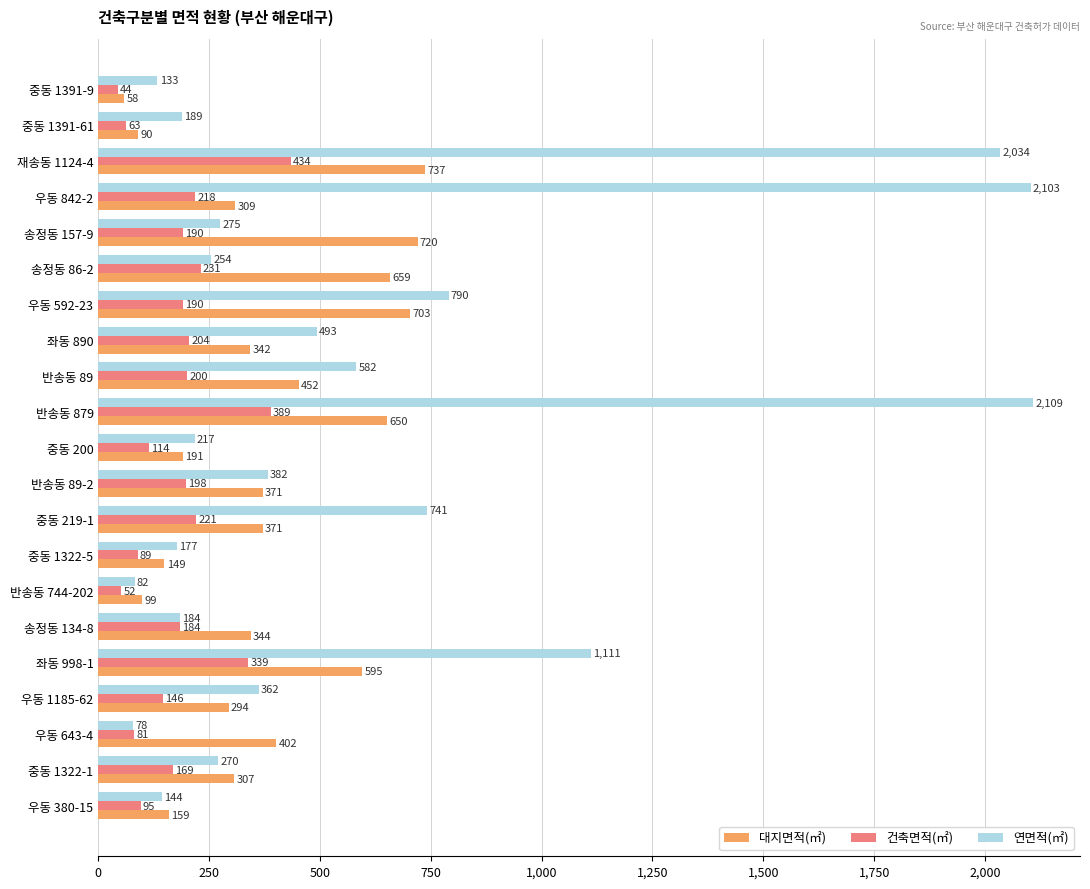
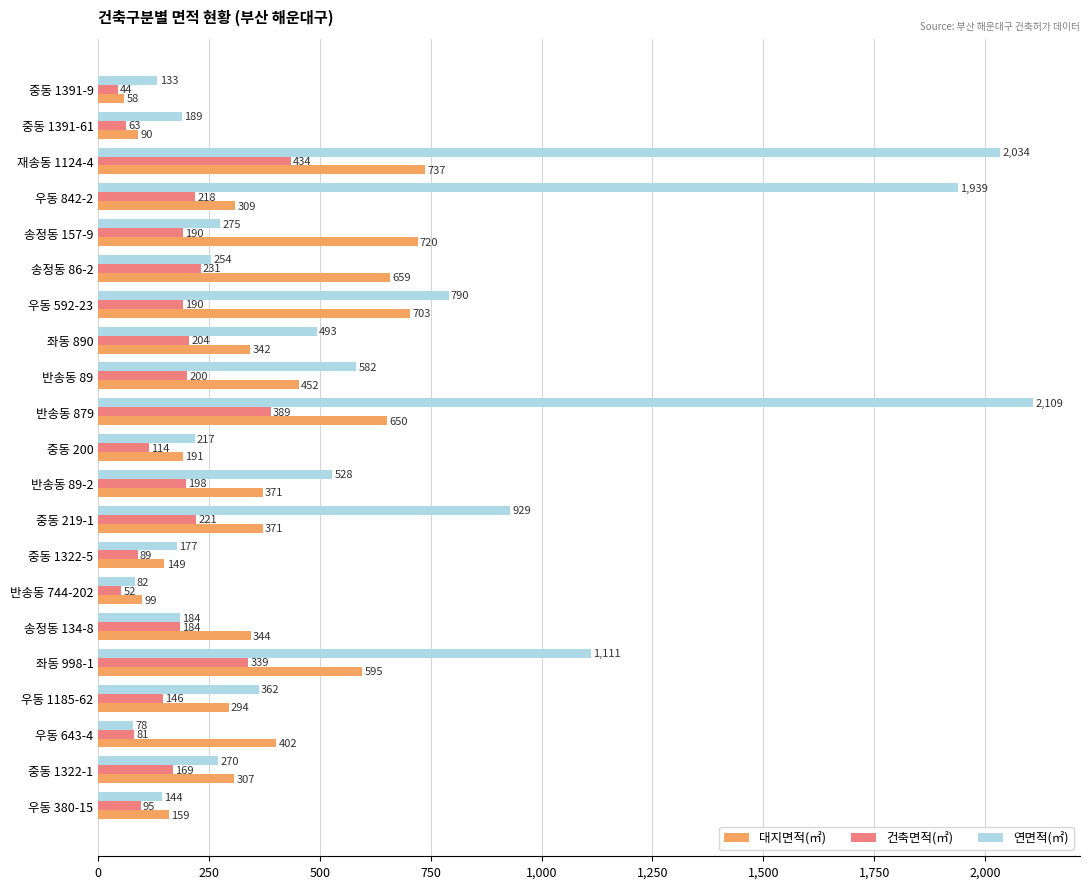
연면적(㎡), 우동 842-2: 2,103 -> 1,939
연면적(㎡), 반송동 89-2: 382 -> 528
연면적(㎡), 중동 219-1: 741 -> 929
